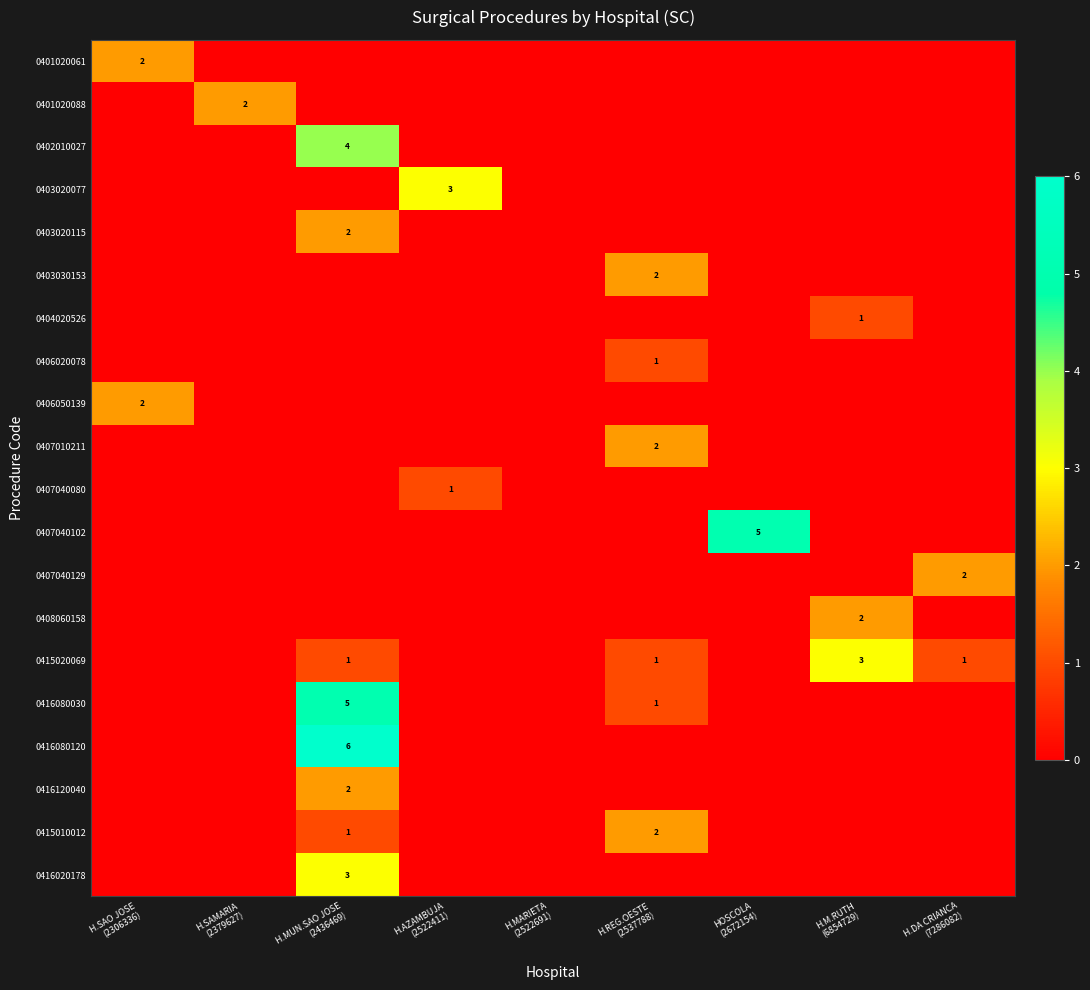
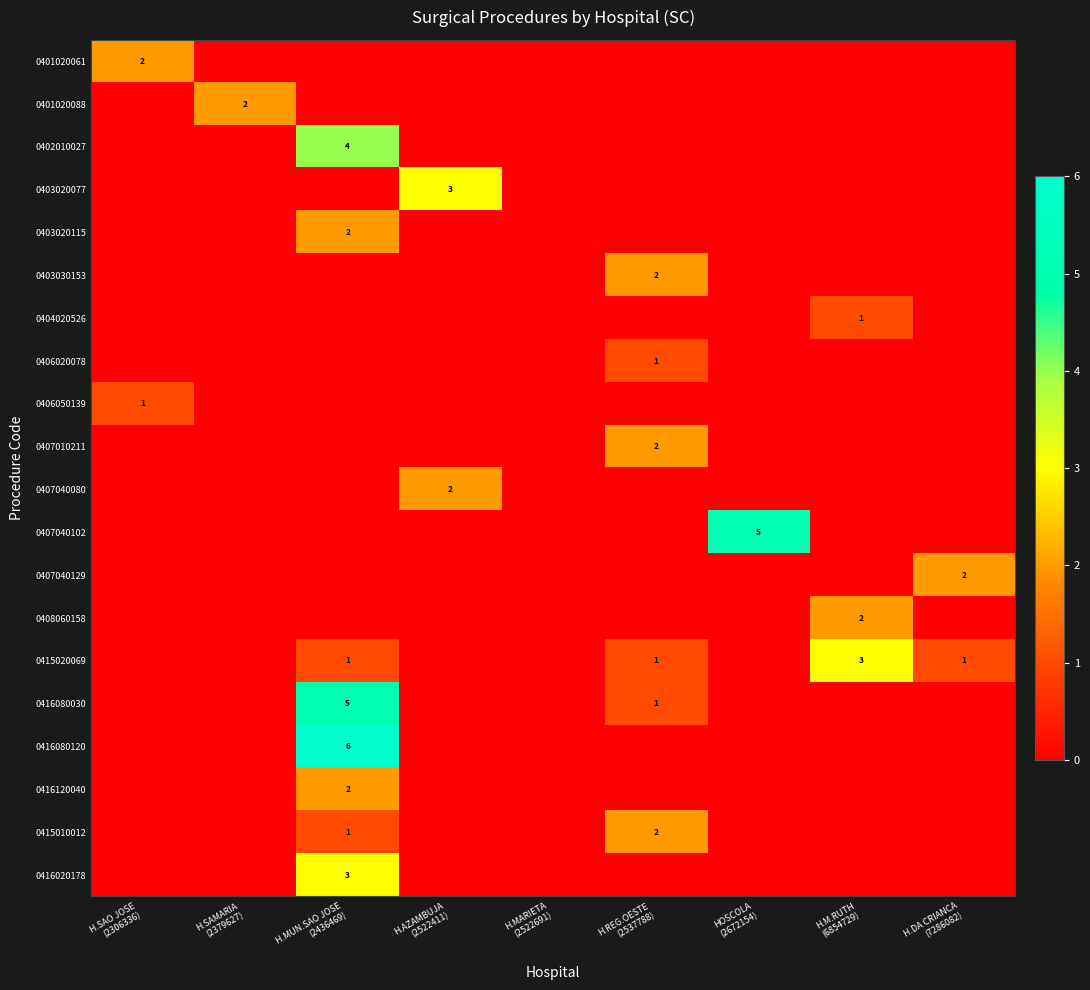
0406050139, H.SAO JOSE (2306336): 2 -> 1
0407040080, H.AZAMBUJA (2522411): 1 -> 2
